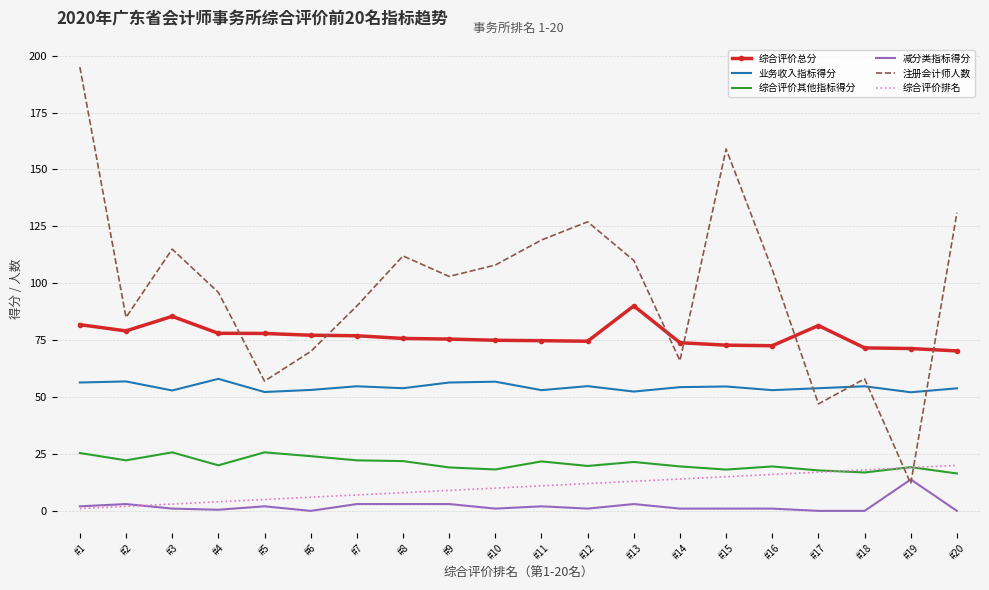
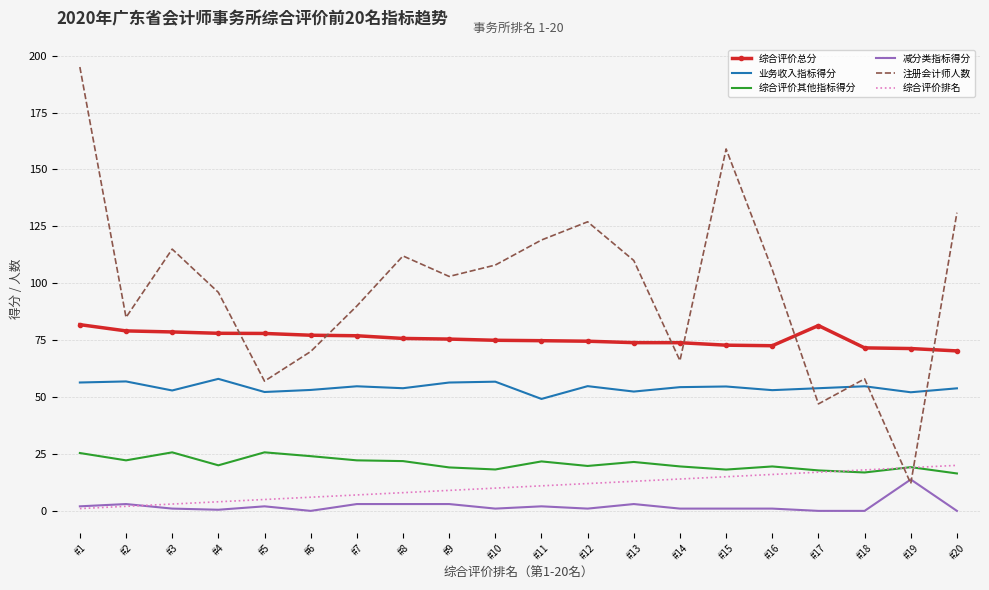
综合评价总分, #3: 85 -> 79
业务收入指标得分, #11: 53 -> 49
综合评价总分, #13: 90 -> 74
